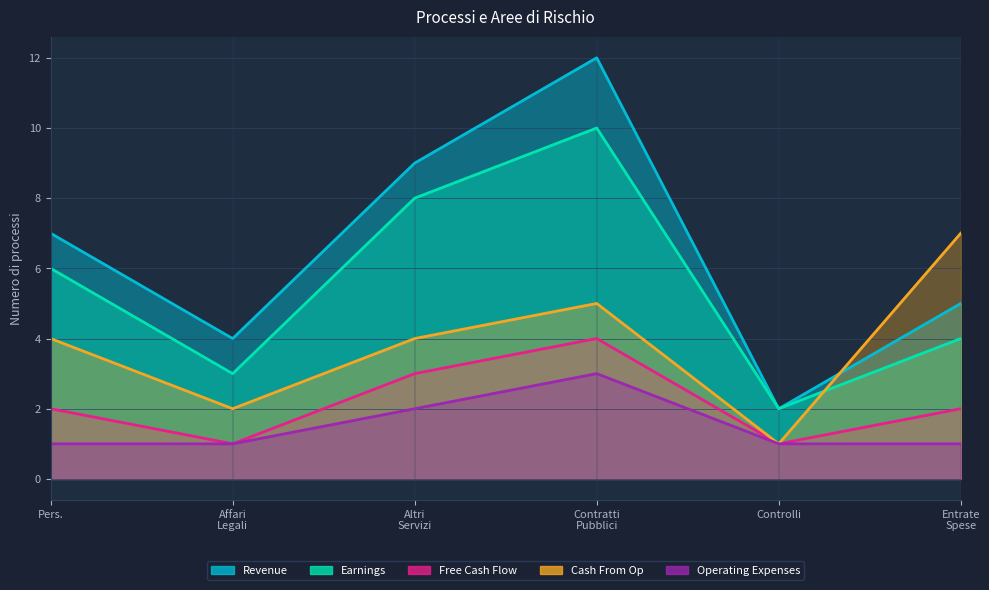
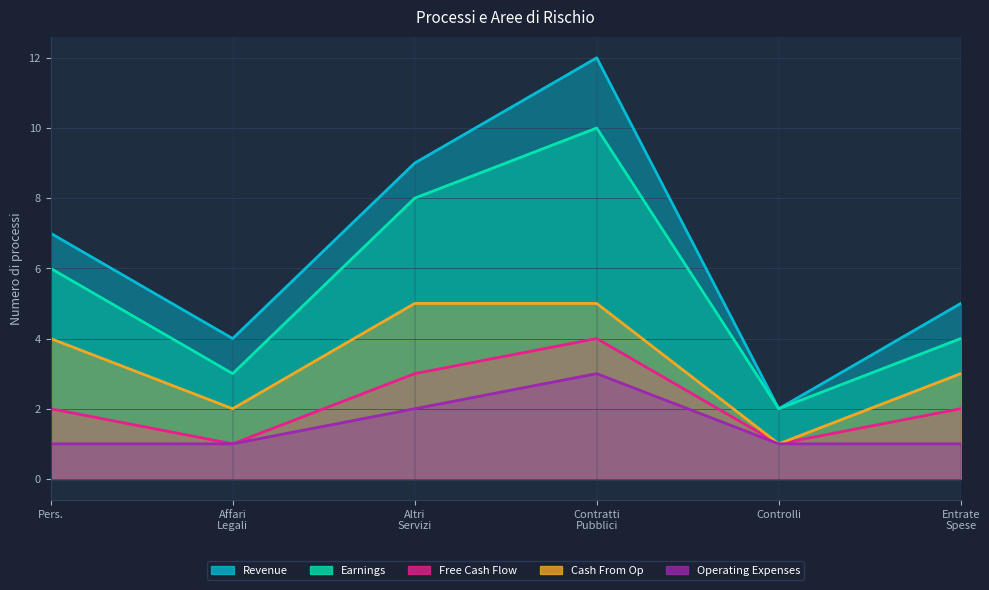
Cash From Op, Altri Servizi: 4 -> 5
Cash From Op, Entrate Spese: 7 -> 3
